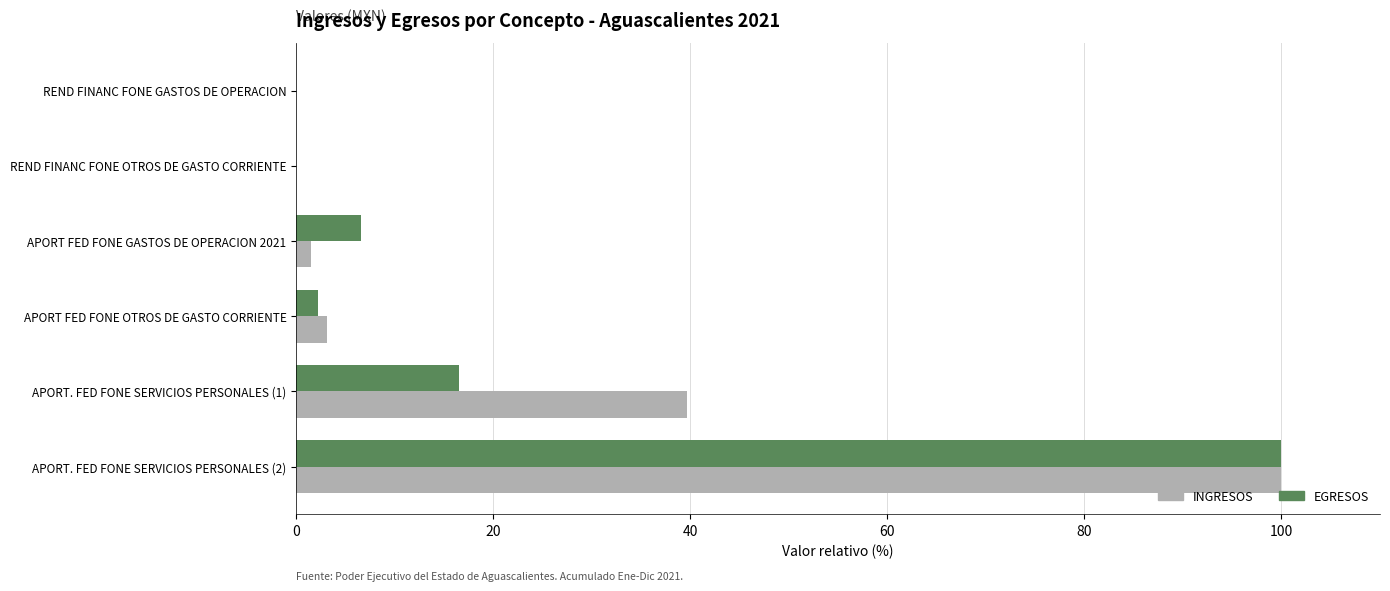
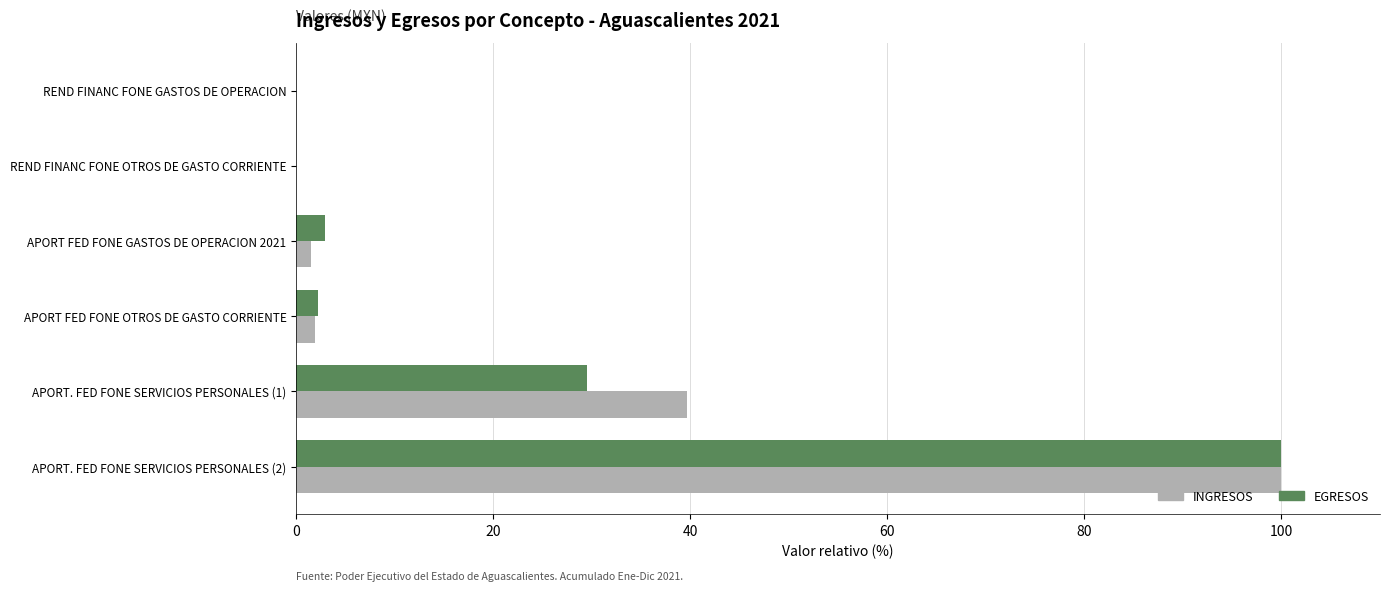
EGRESOS, APORT FED FONE GASTOS DE OPERACION 2021: 7 -> 3
INGRESOS, APORT FED FONE OTROS DE GASTO CORRIENTE: 3 -> 2
EGRESOS, APORT. FED FONE SERVICIOS PERSONALES (1): 16 -> 29
